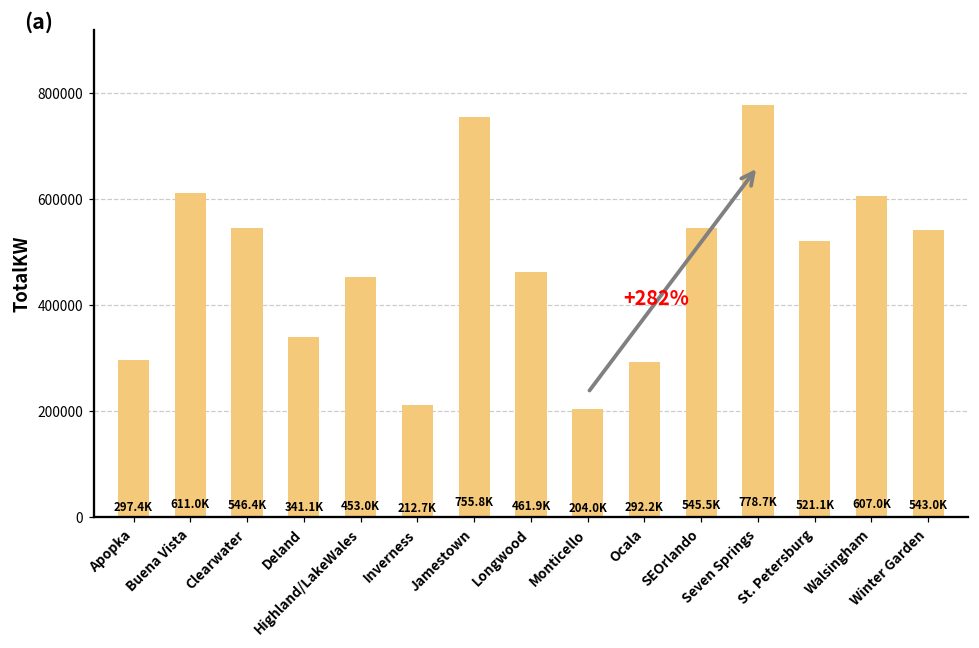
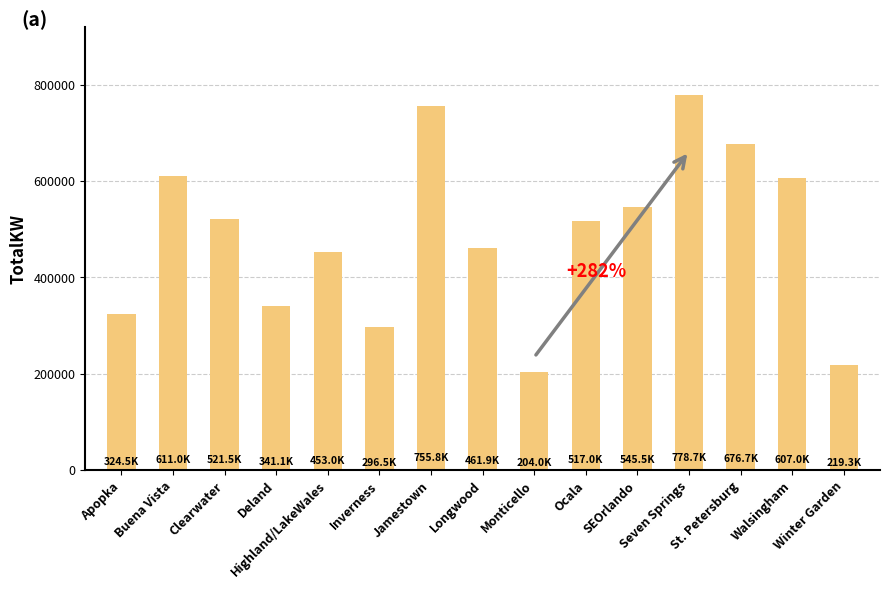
Apopka: 297.4K -> 324.5K
Clearwater: 546.4K -> 521.5K
Inverness: 212.7K -> 296.5K
Ocala: 292.2K -> 517.0K
St. Petersburg: 521.1K -> 676.7K
Winter Garden: 543.0K -> 219.3K
